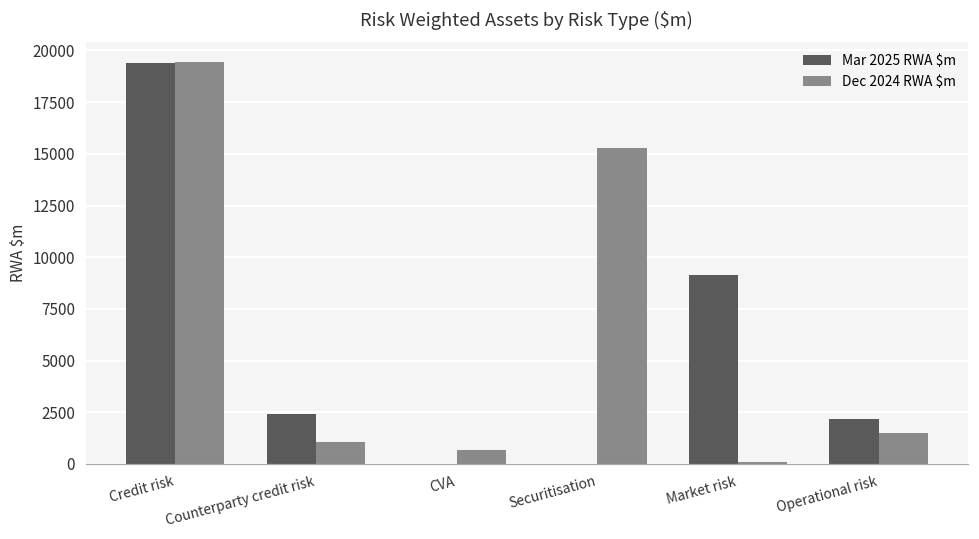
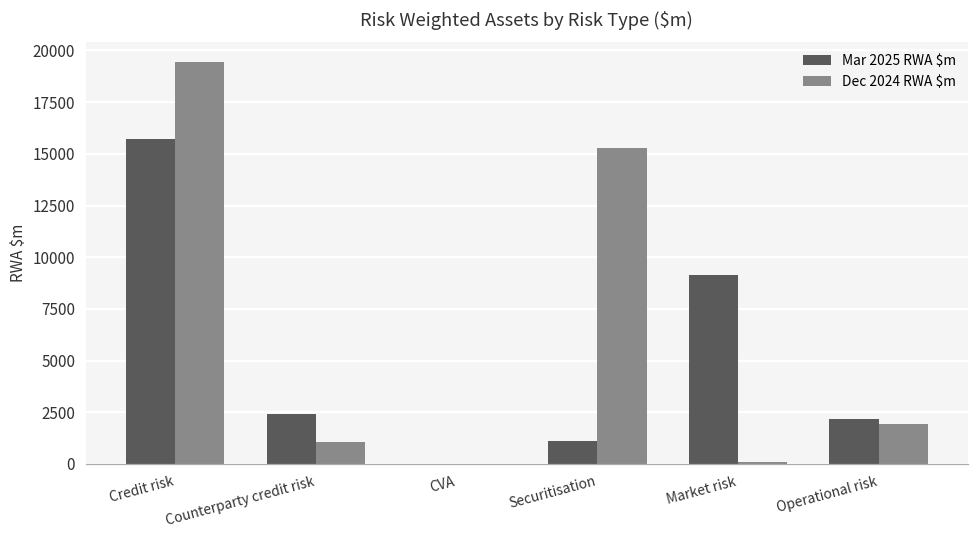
Mar 2025 RWA $m, Credit risk: 19400 -> 15700
Dec 2024 RWA $m, CVA: 700 -> 0
Mar 2025 RWA $m, Securitisation: 0 -> 1100
Dec 2024 RWA $m, Operational risk: 1500 -> 1900
